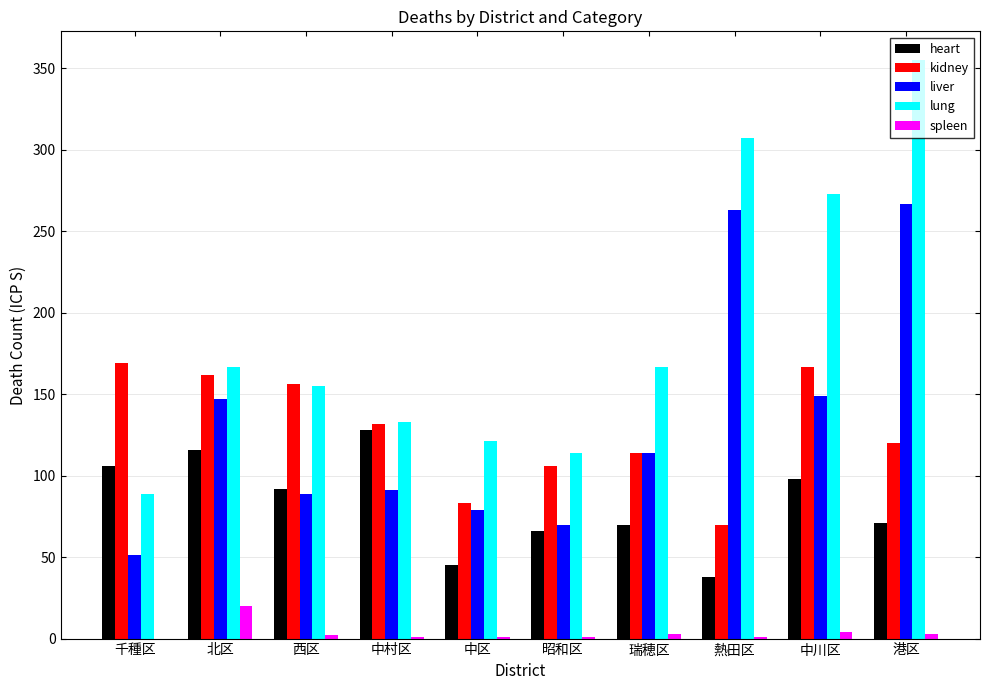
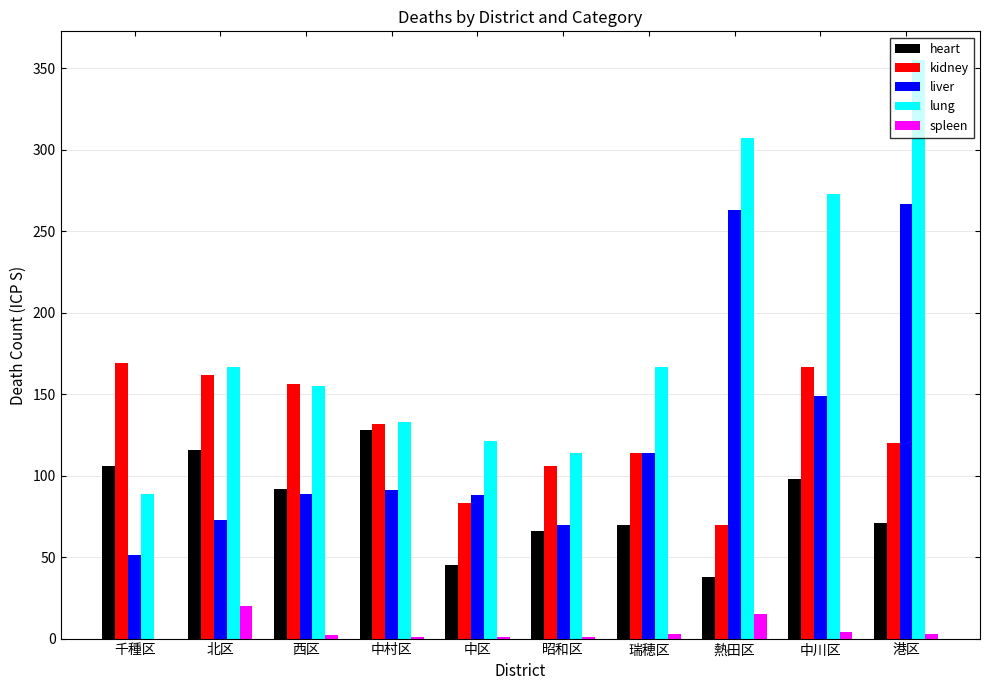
liver, 北区: 147 -> 73
liver, 中区: 79 -> 88
spleen, 熱田区: 1 -> 15
